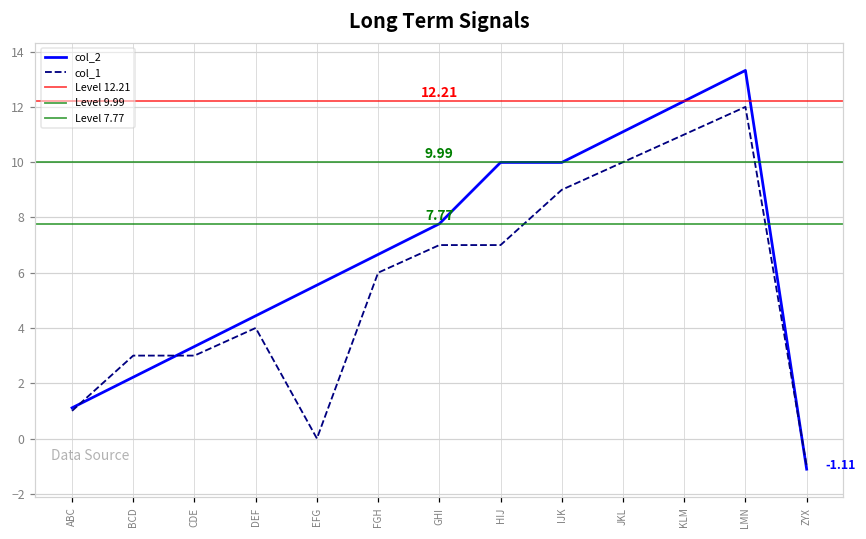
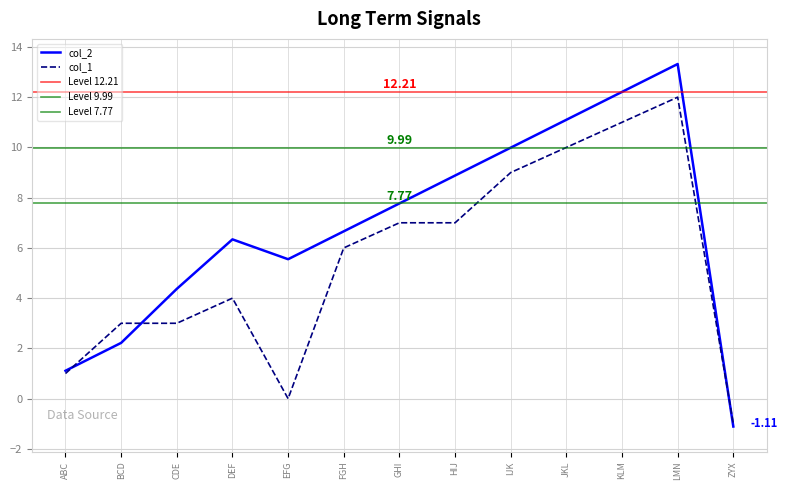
col_2, CDE: 3.3 -> 4.4
col_2, DEF: 4.4 -> 6.3
col_2, HIJ: 10.0 -> 8.9
